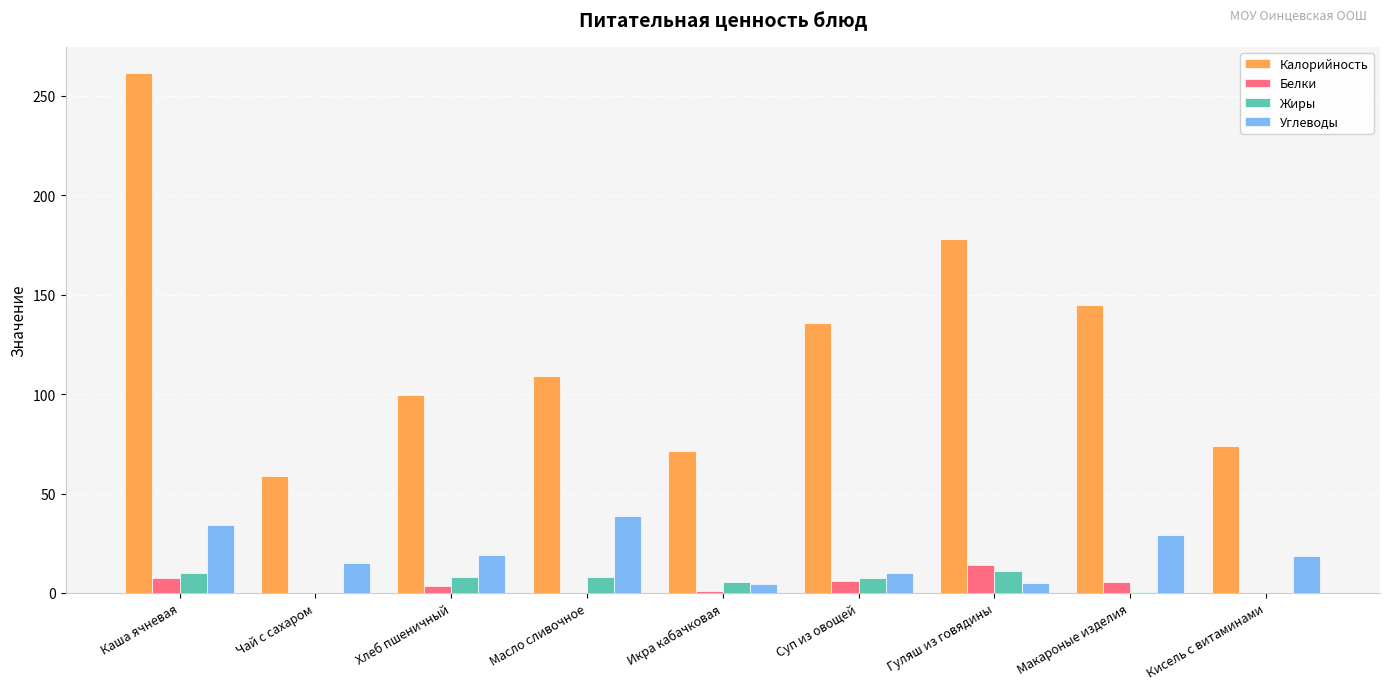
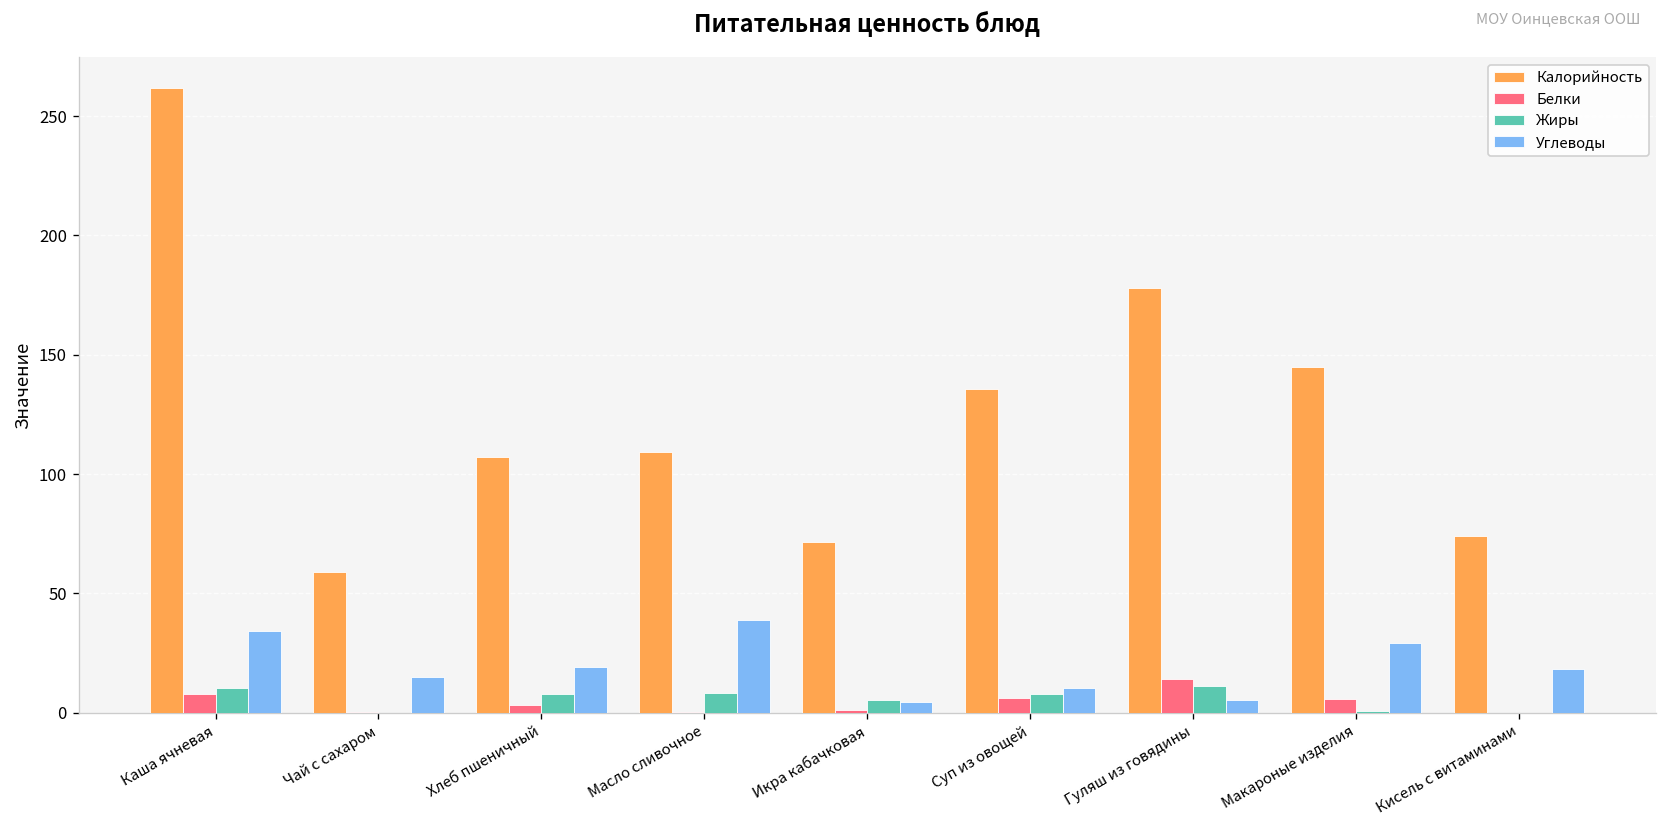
Калорийность, Хлеб пшеничный: 100 -> 107
